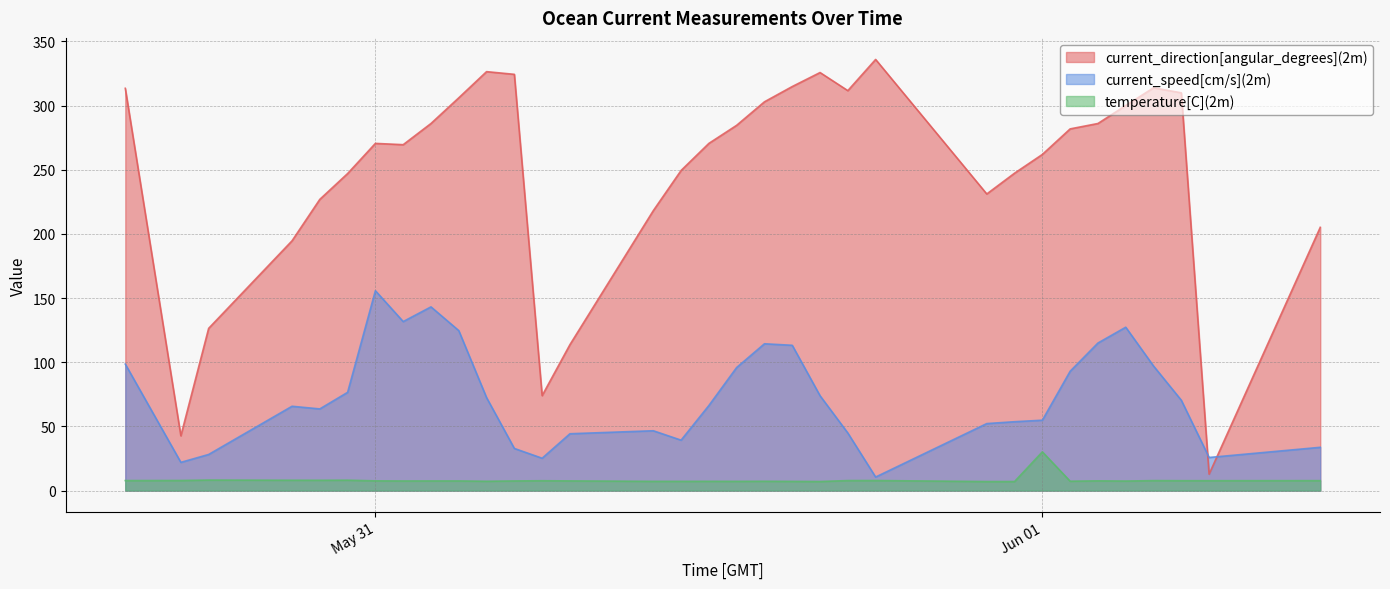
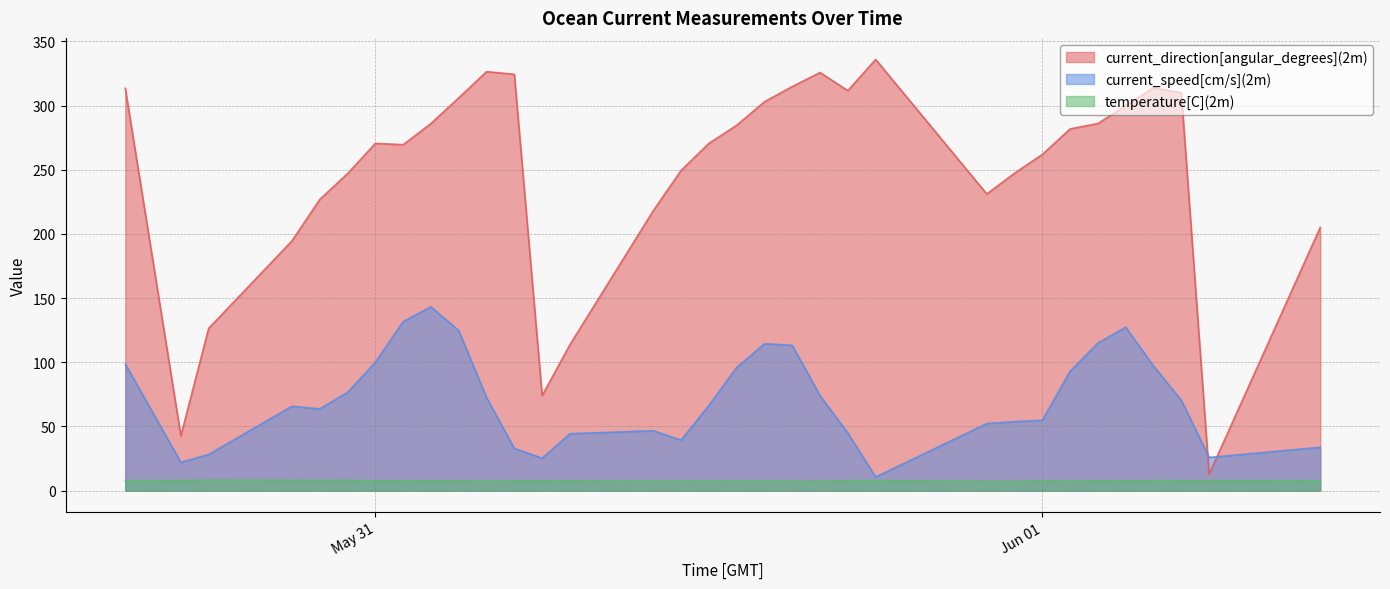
current_speed[cm/s](2m), May 31: 156 -> 100
temperature[C](2m), Jun 01: 30 -> 8
